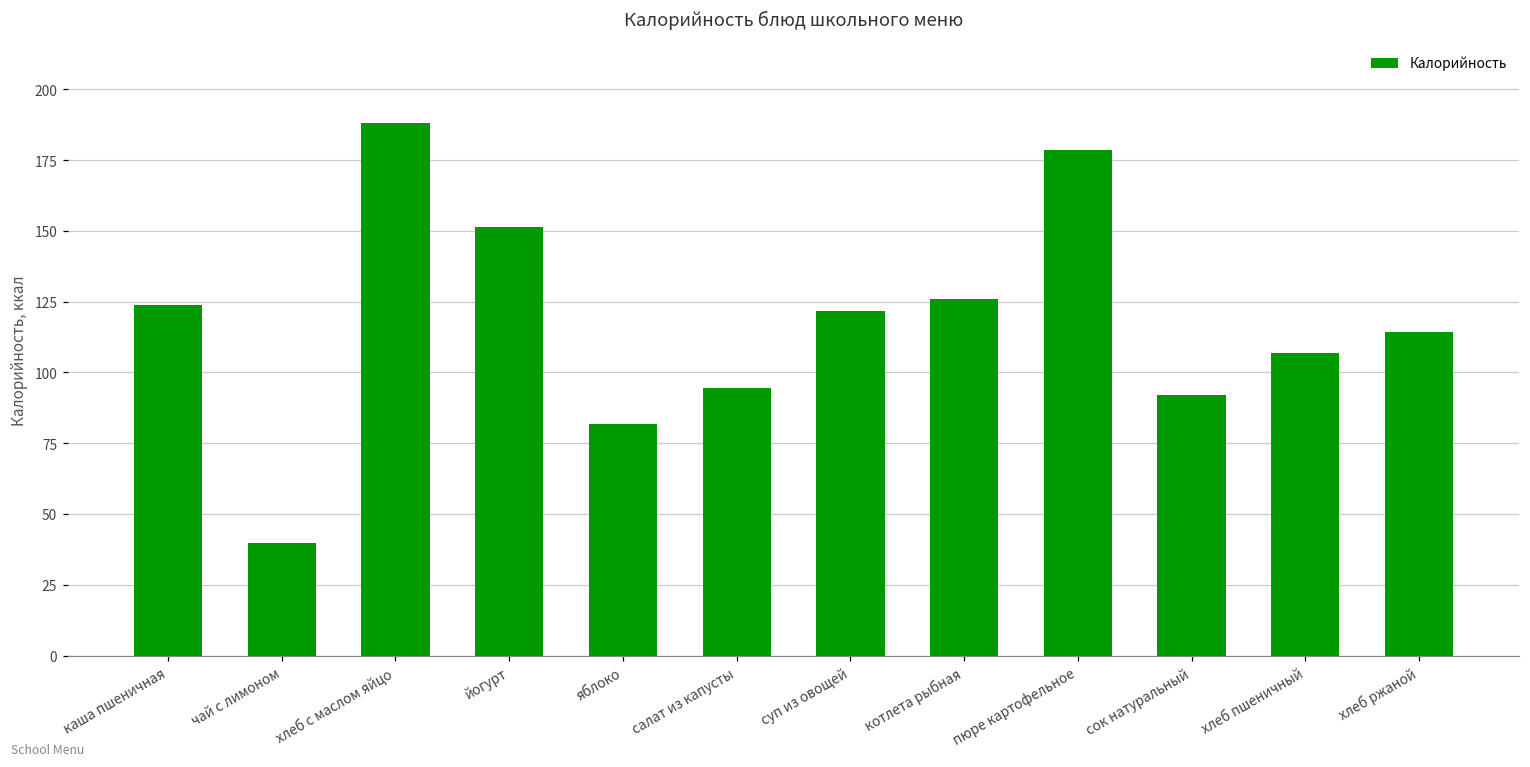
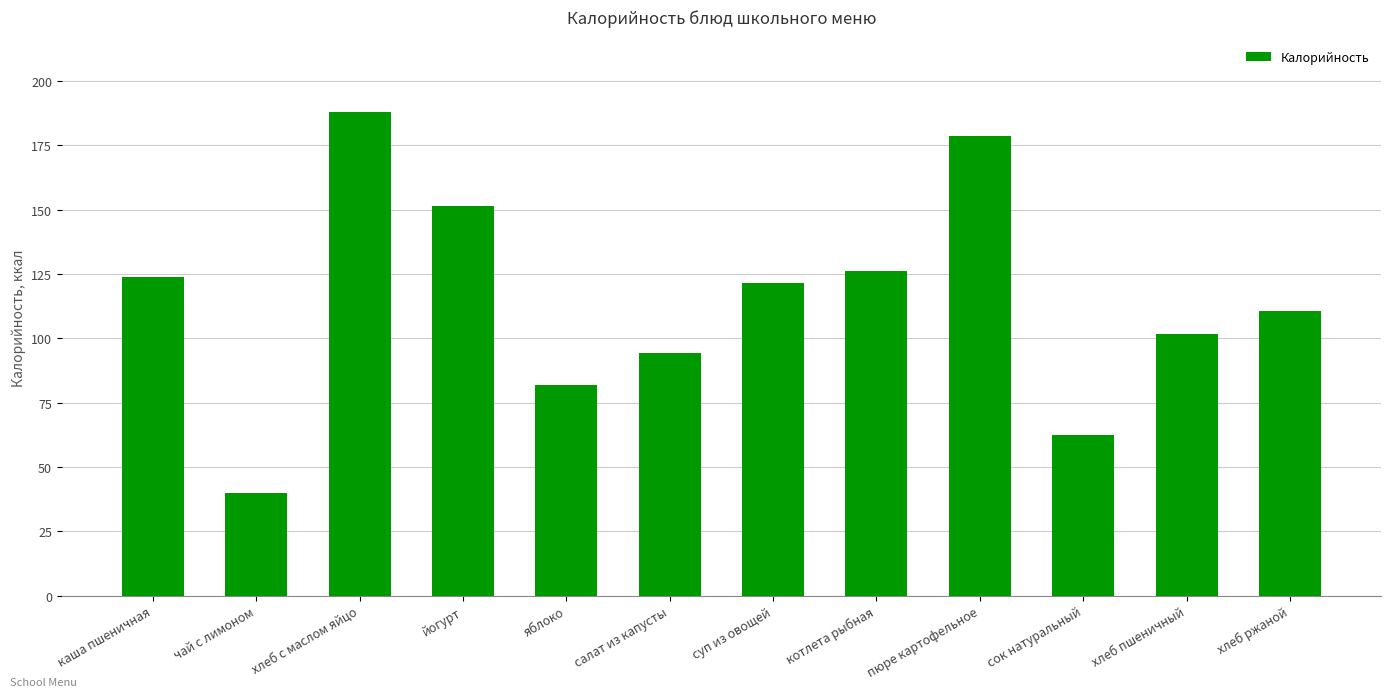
сок натуральный: 92 -> 63
хлеб пшеничный: 107 -> 102
хлеб ржаной: 114 -> 111
